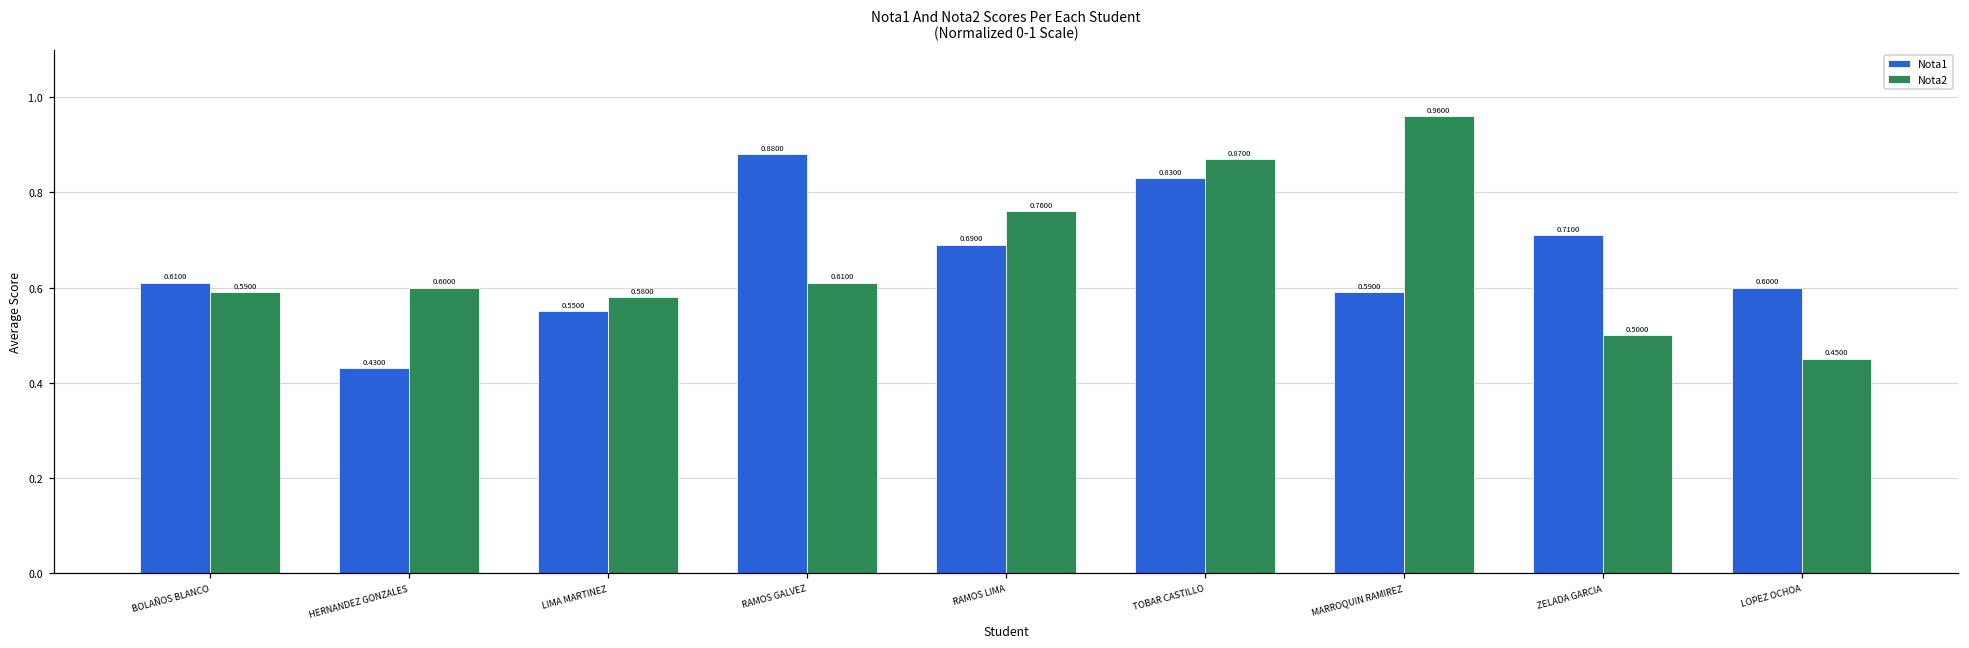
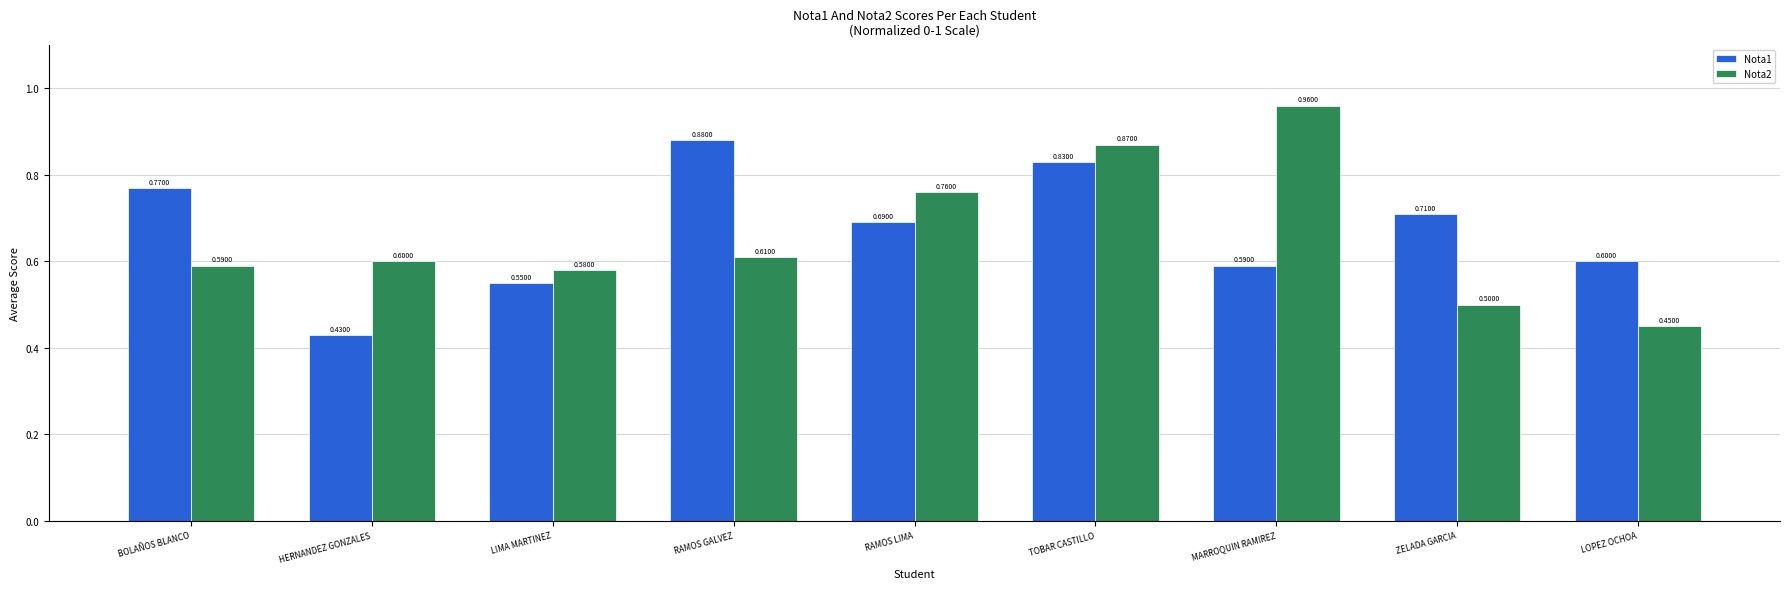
Nota1, BOLAÑOS BLANCO: 0.6100 -> 0.7700
